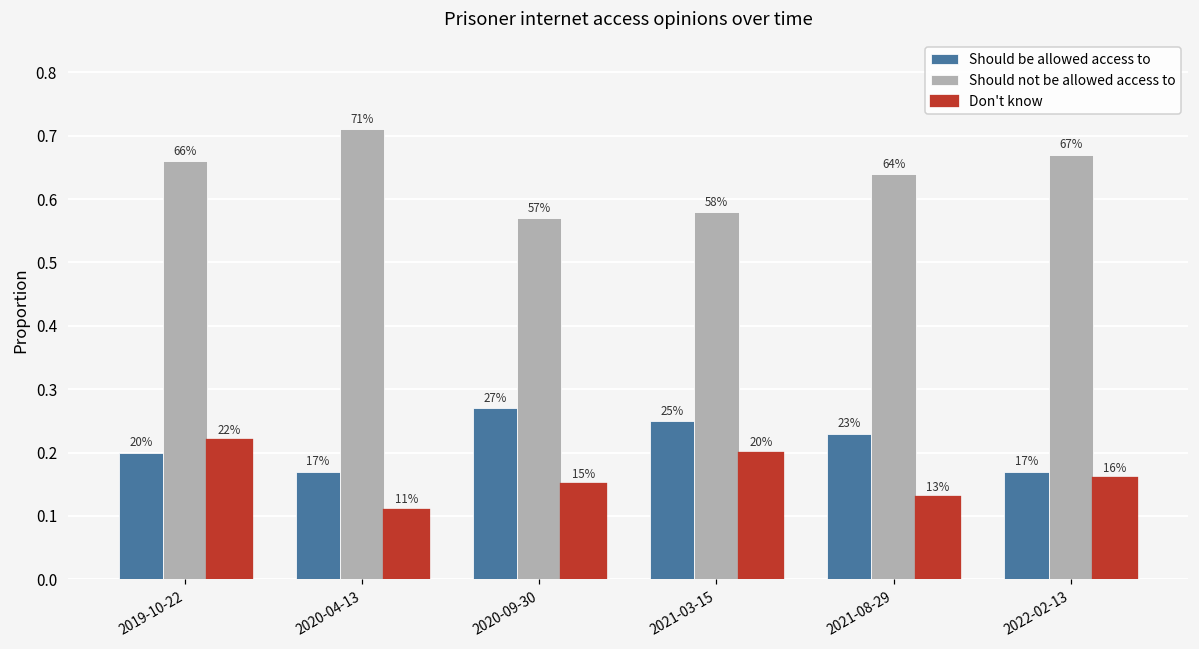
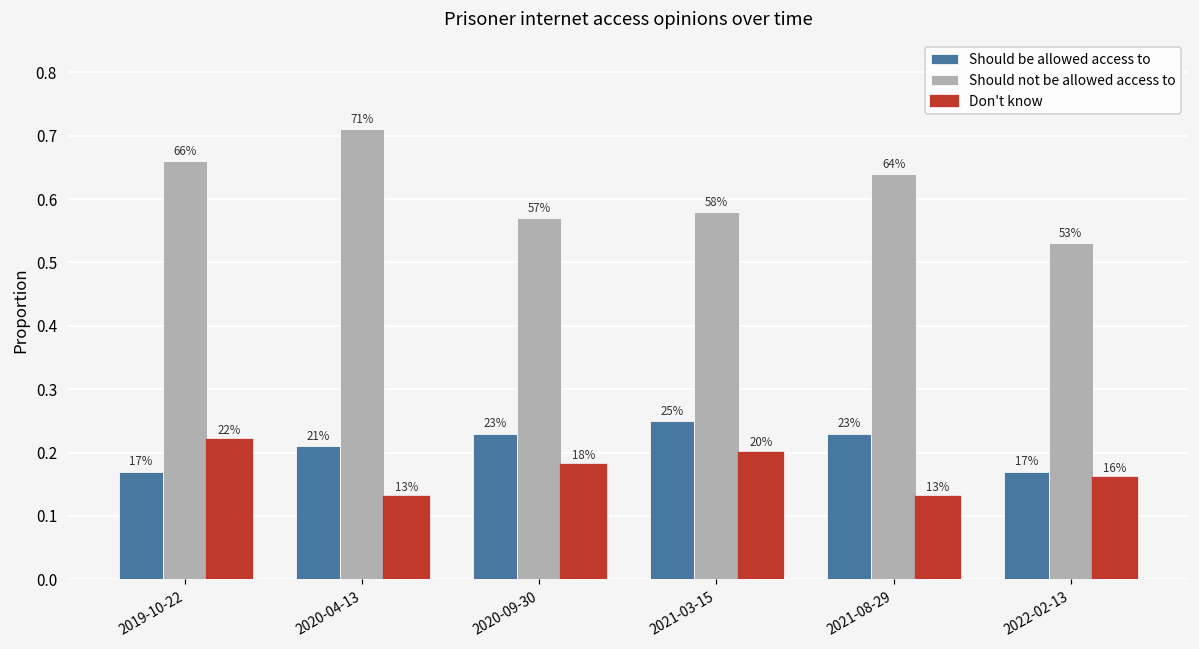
Should be allowed access to, 2019-10-22: 20% -> 17%
Should be allowed access to, 2020-04-13: 17% -> 21%
Don't know, 2020-04-13: 11% -> 13%
Should be allowed access to, 2020-09-30: 27% -> 23%
Don't know, 2020-09-30: 15% -> 18%
Should not be allowed access to, 2022-02-13: 67% -> 53%
